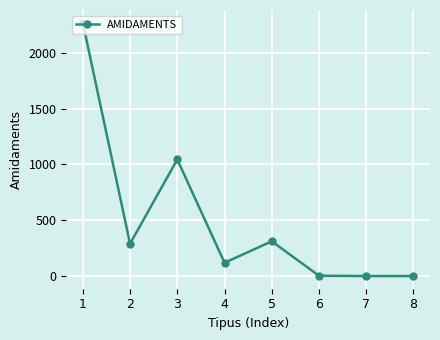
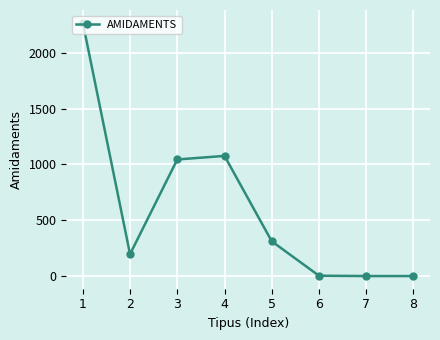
2: 290 -> 200
4: 120 -> 1080
